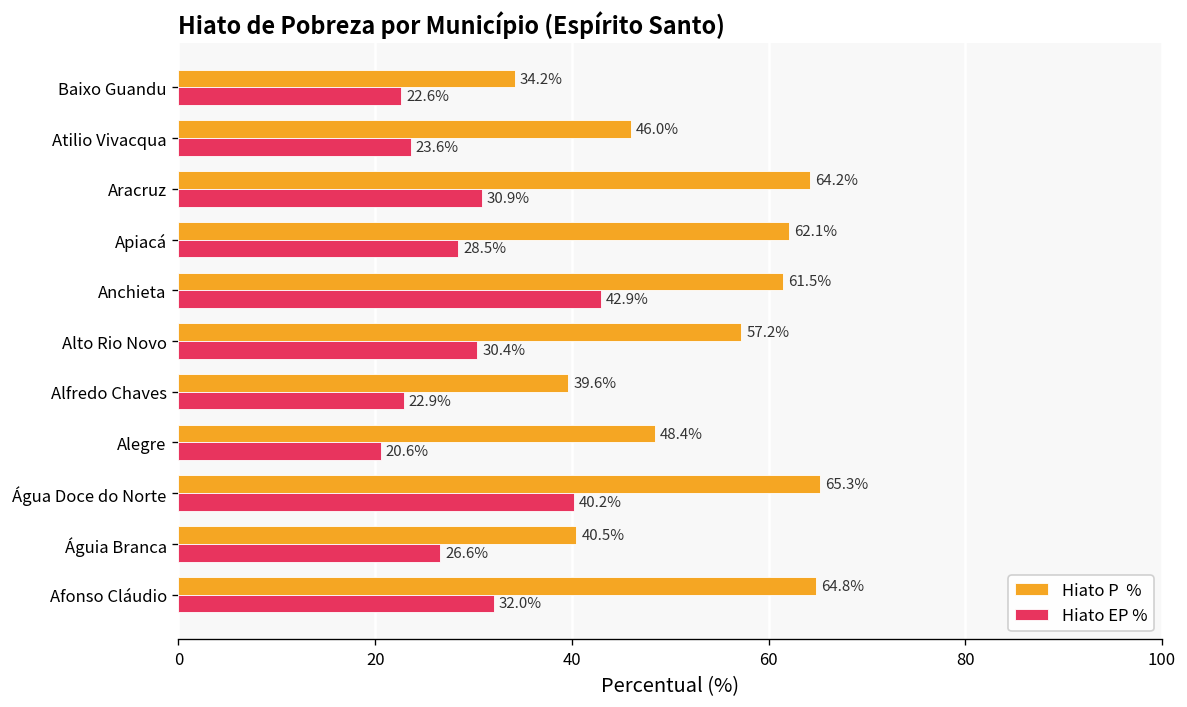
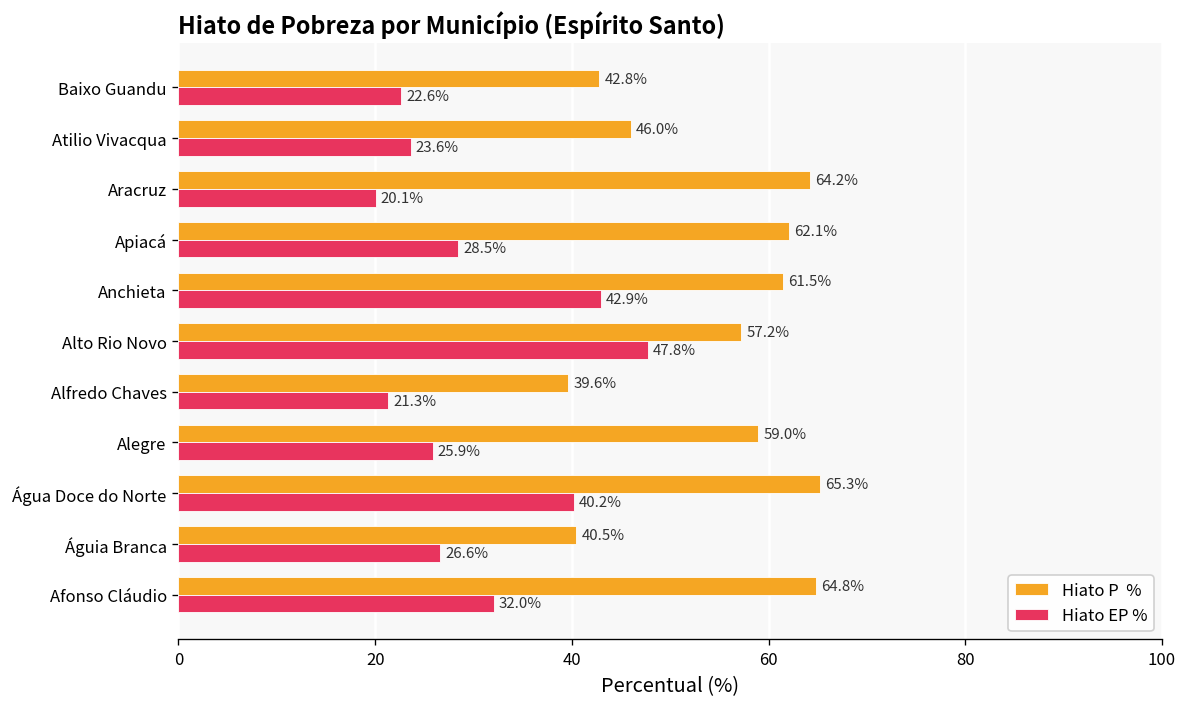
Hiato P %, Baixo Guandu: 34.2% -> 42.8%
Hiato EP %, Aracruz: 30.9% -> 20.1%
Hiato EP %, Alto Rio Novo: 30.4% -> 47.8%
Hiato EP %, Alfredo Chaves: 22.9% -> 21.3%
Hiato P %, Alegre: 48.4% -> 59.0%
Hiato EP %, Alegre: 20.6% -> 25.9%
